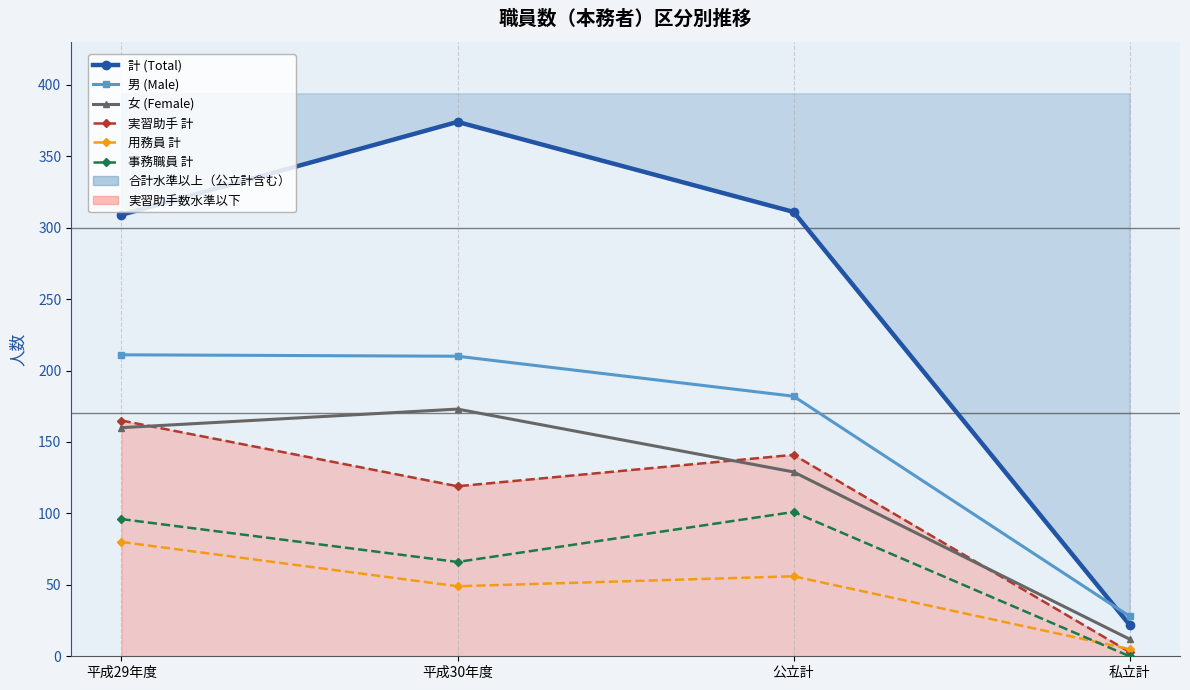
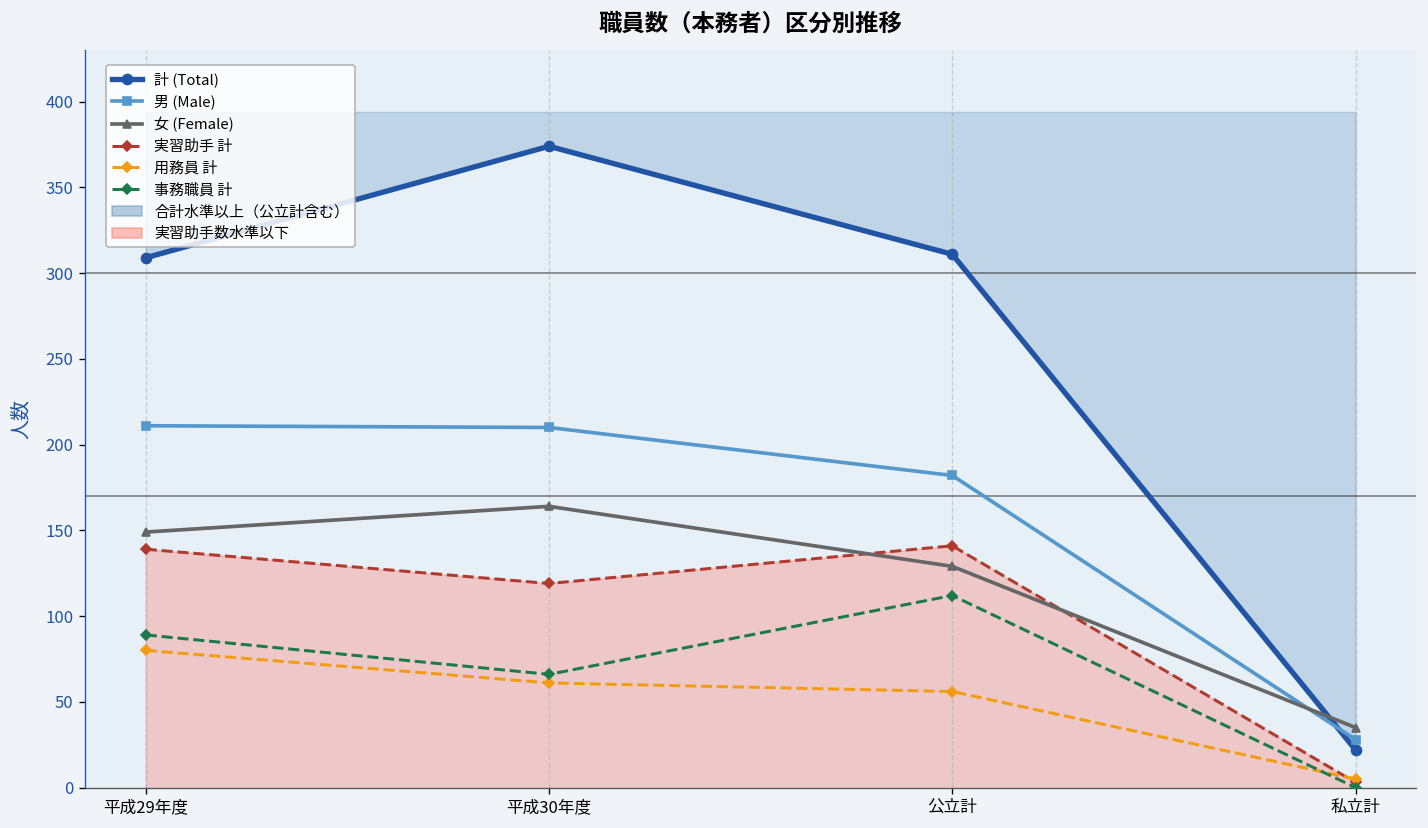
女 (Female), 平成29年度: 160 -> 149
実習助手 計, 平成29年度: 165 -> 139
事務職員 計, 平成29年度: 96 -> 89
女 (Female), 平成30年度: 173 -> 164
用務員 計, 平成30年度: 49 -> 61
事務職員 計, 公立計: 101 -> 112
女 (Female), 私立計: 12 -> 35
